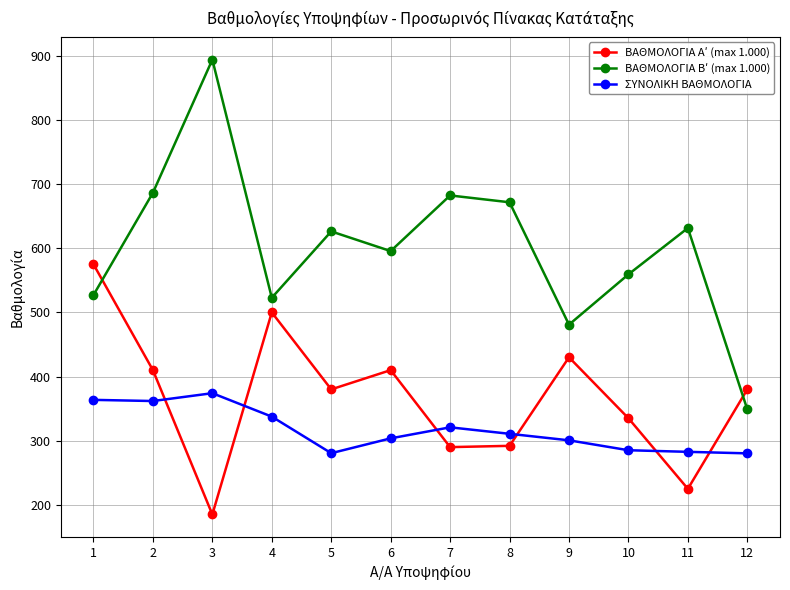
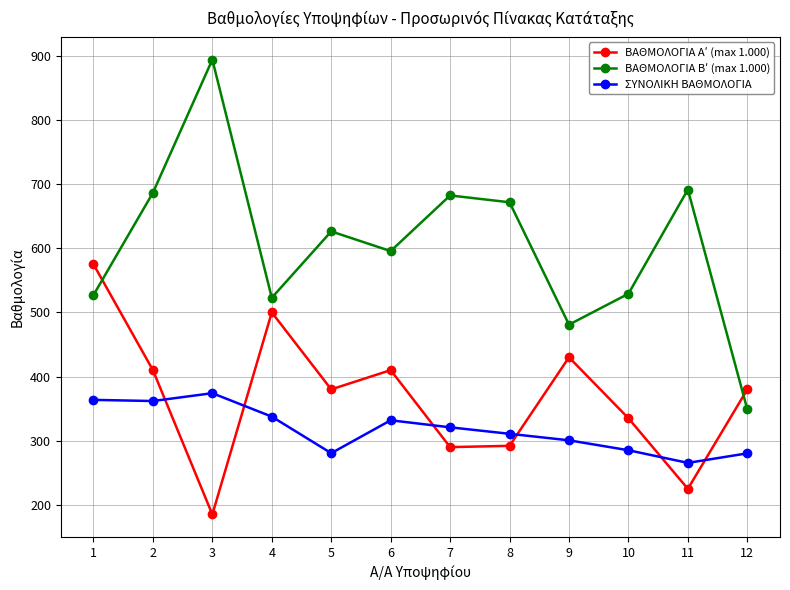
ΣΥΝΟΛΙΚΗ ΒΑΘΜΟΛΟΓΙΑ, 6: 300 -> 330
ΒΑΘΜΟΛΟΓΙΑ Βʹ (max 1.000), 10: 560 -> 530
ΒΑΘΜΟΛΟΓΙΑ Βʹ (max 1.000), 11: 630 -> 690
ΣΥΝΟΛΙΚΗ ΒΑΘΜΟΛΟΓΙΑ, 11: 280 -> 270
